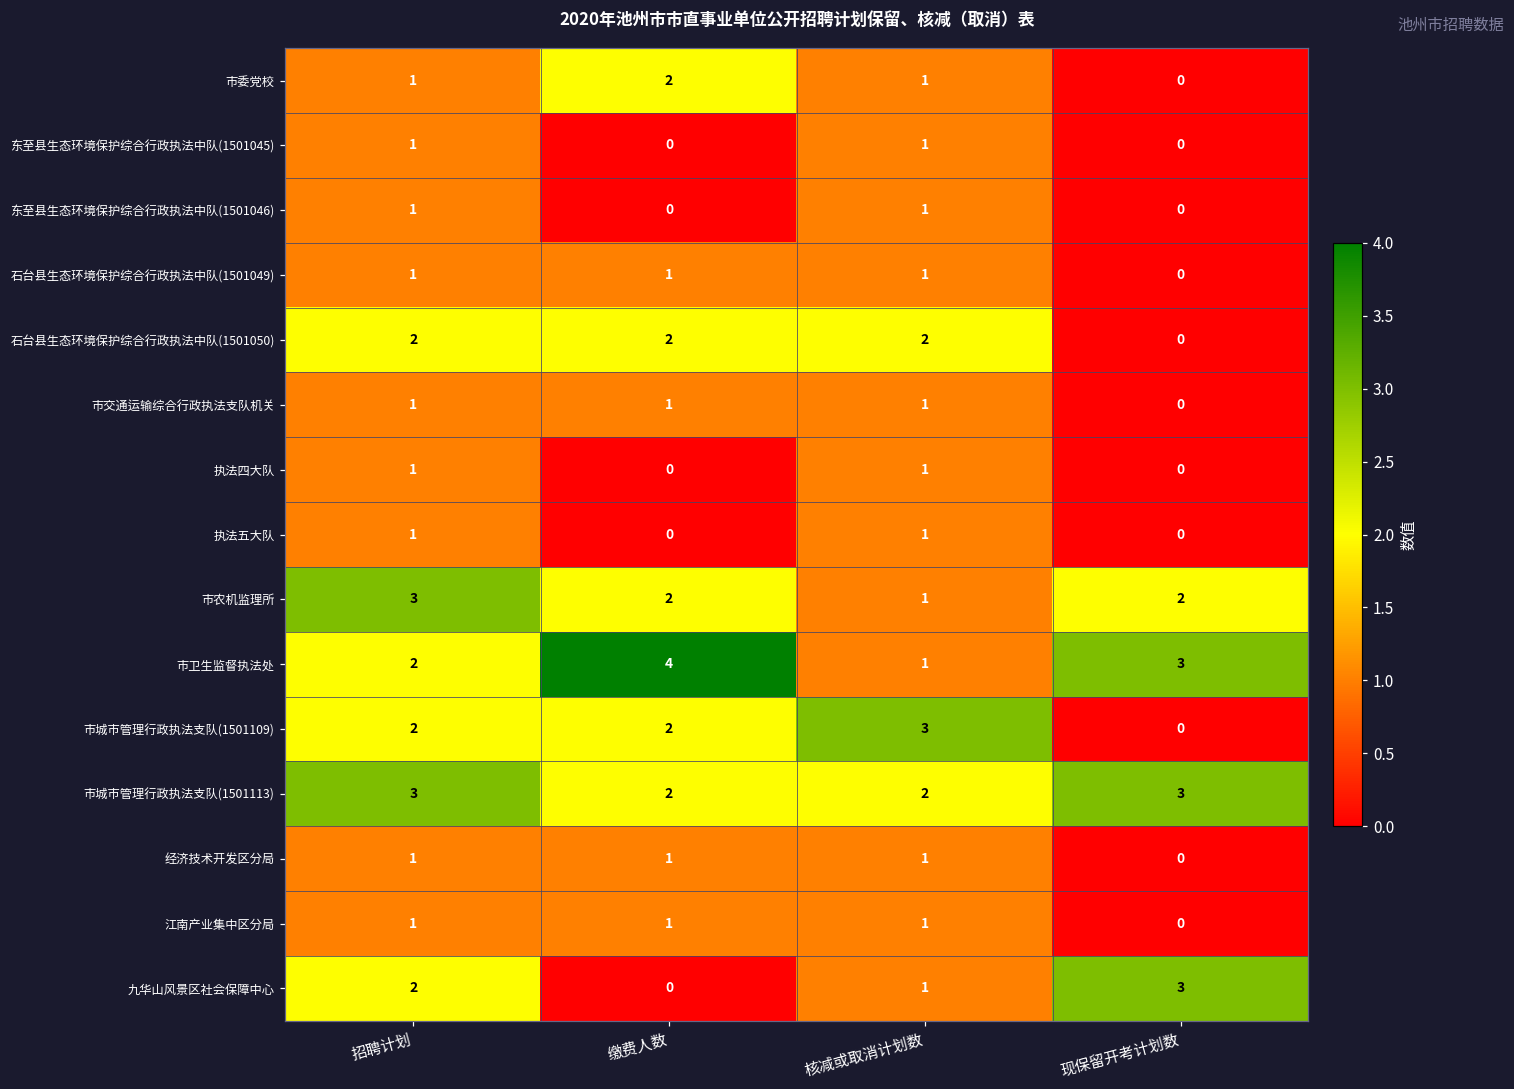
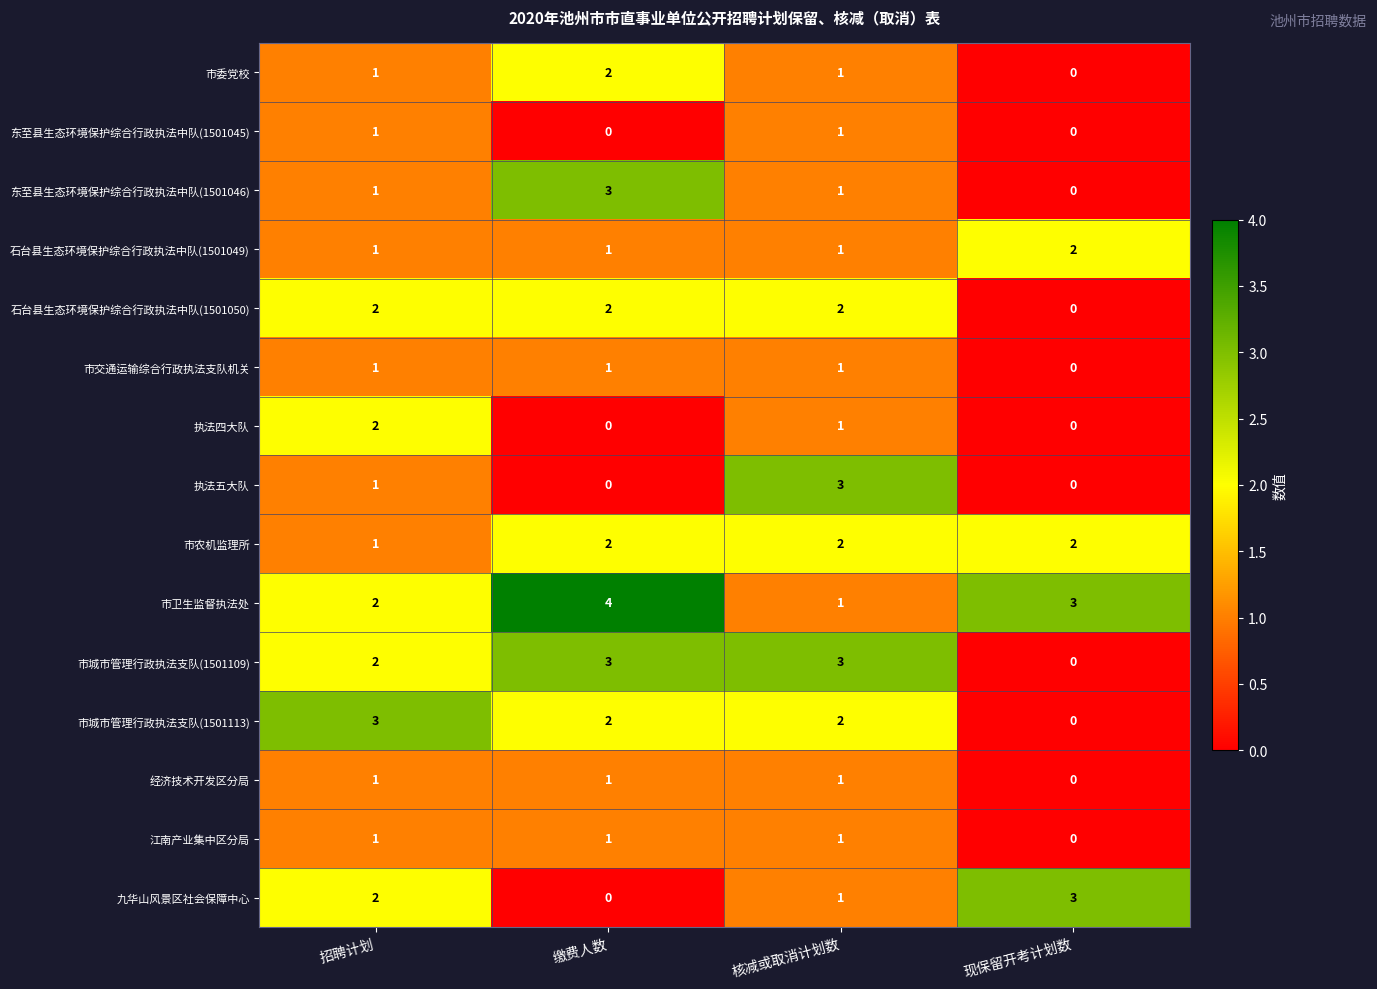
东至县生态环境保护综合行政执法中队(1501046), 缴费人数: 0 -> 3
石台县生态环境保护综合行政执法中队(1501049), 现保留开考计划数: 0 -> 2
执法四大队, 招聘计划: 1 -> 2
执法五大队, 核减或取消计划数: 1 -> 3
市农机监理所, 招聘计划: 3 -> 1
市农机监理所, 核减或取消计划数: 1 -> 2
市城市管理行政执法支队(1501109), 缴费人数: 2 -> 3
市城市管理行政执法支队(1501113), 现保留开考计划数: 3 -> 0
